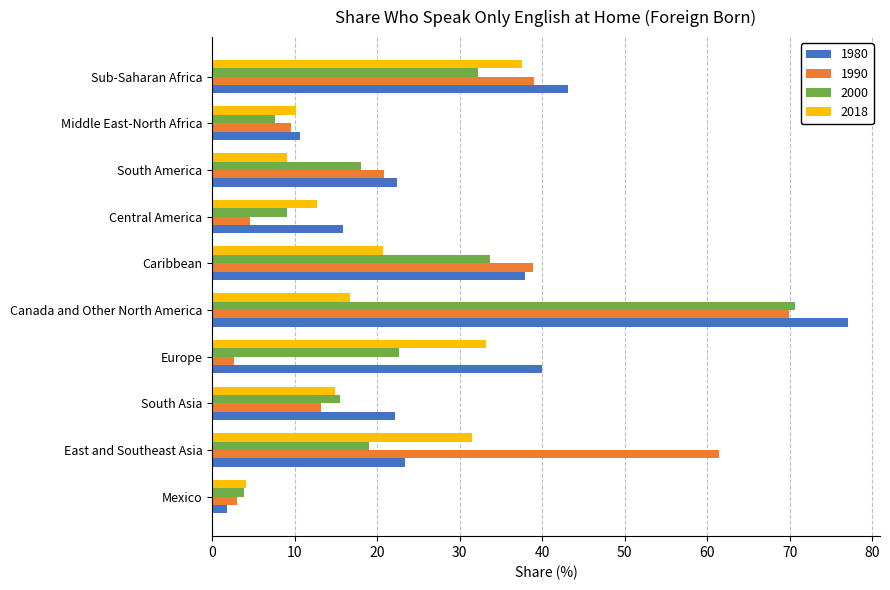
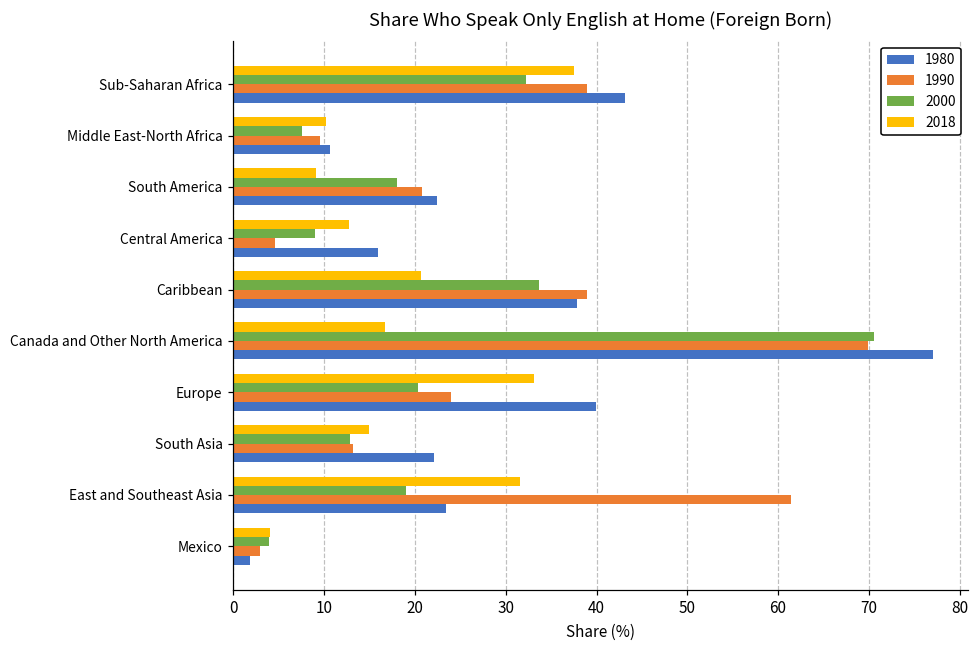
2000, Europe: 23 -> 20
1990, Europe: 3 -> 24
2000, South Asia: 15 -> 13
